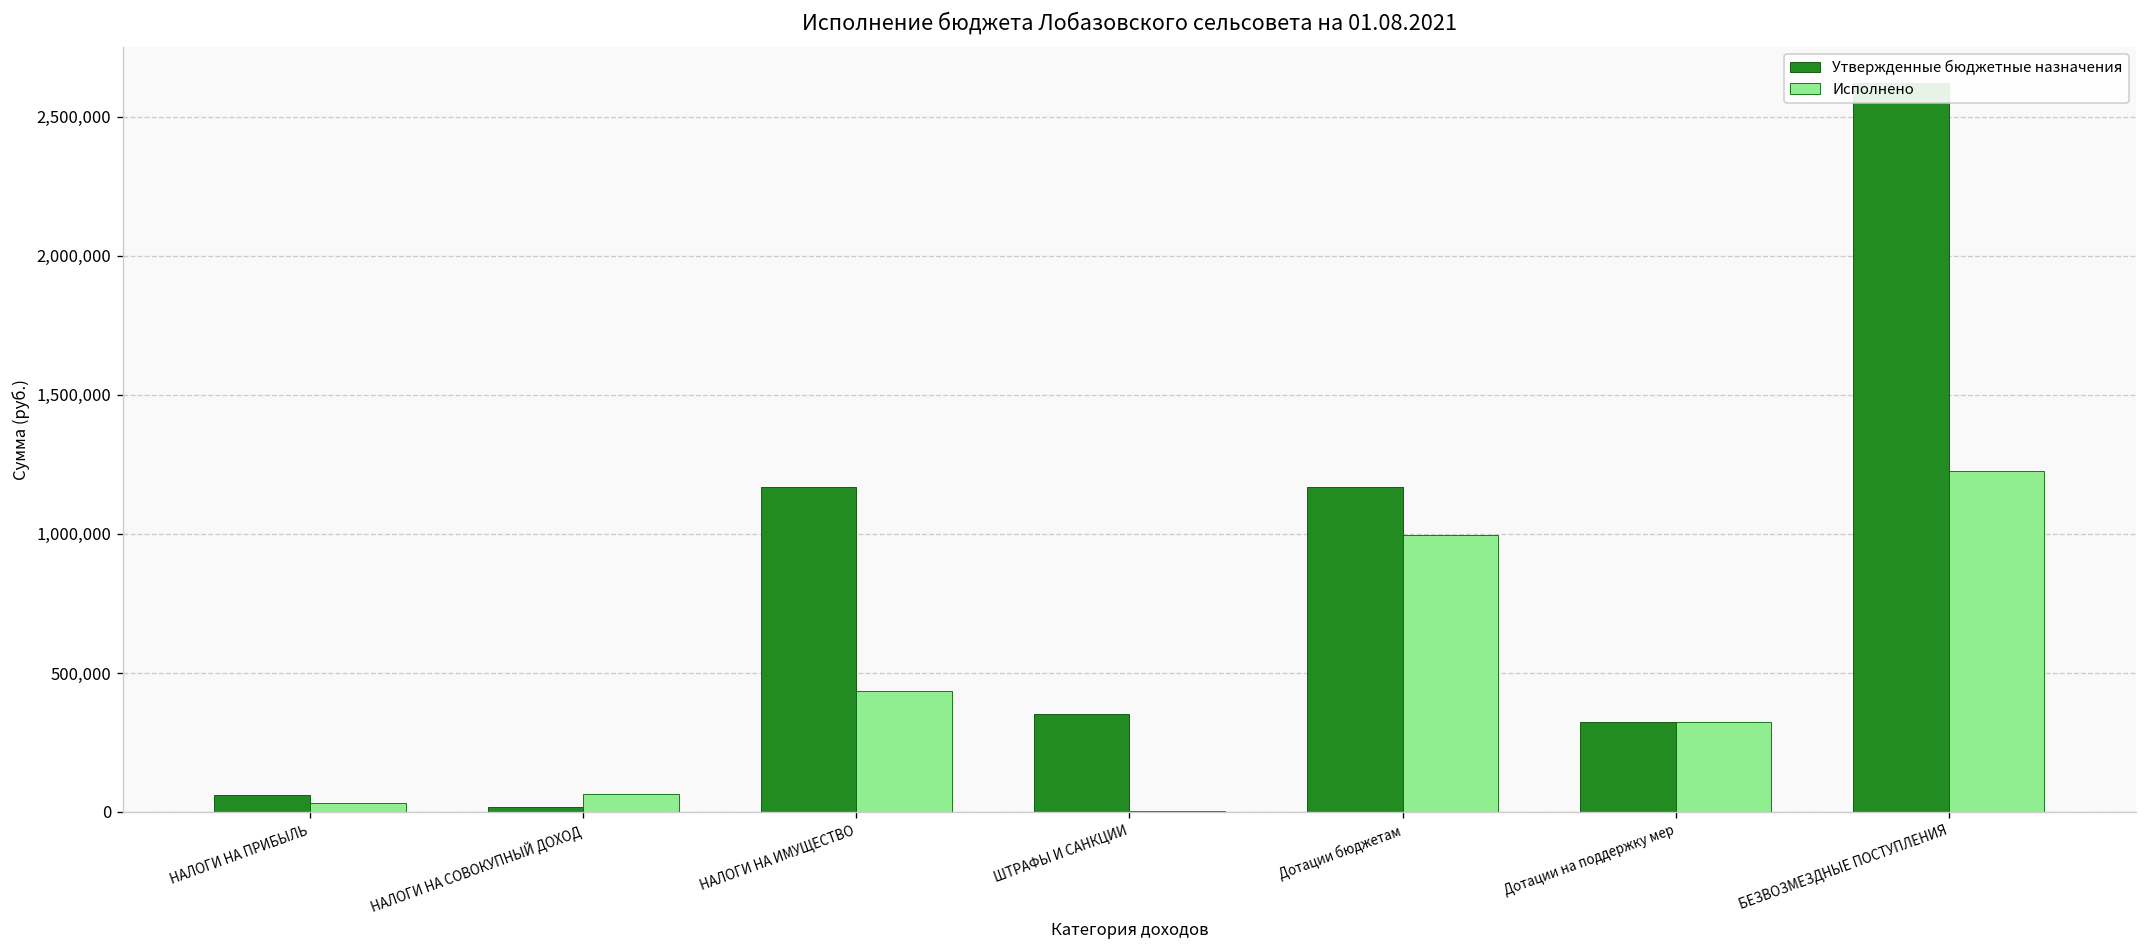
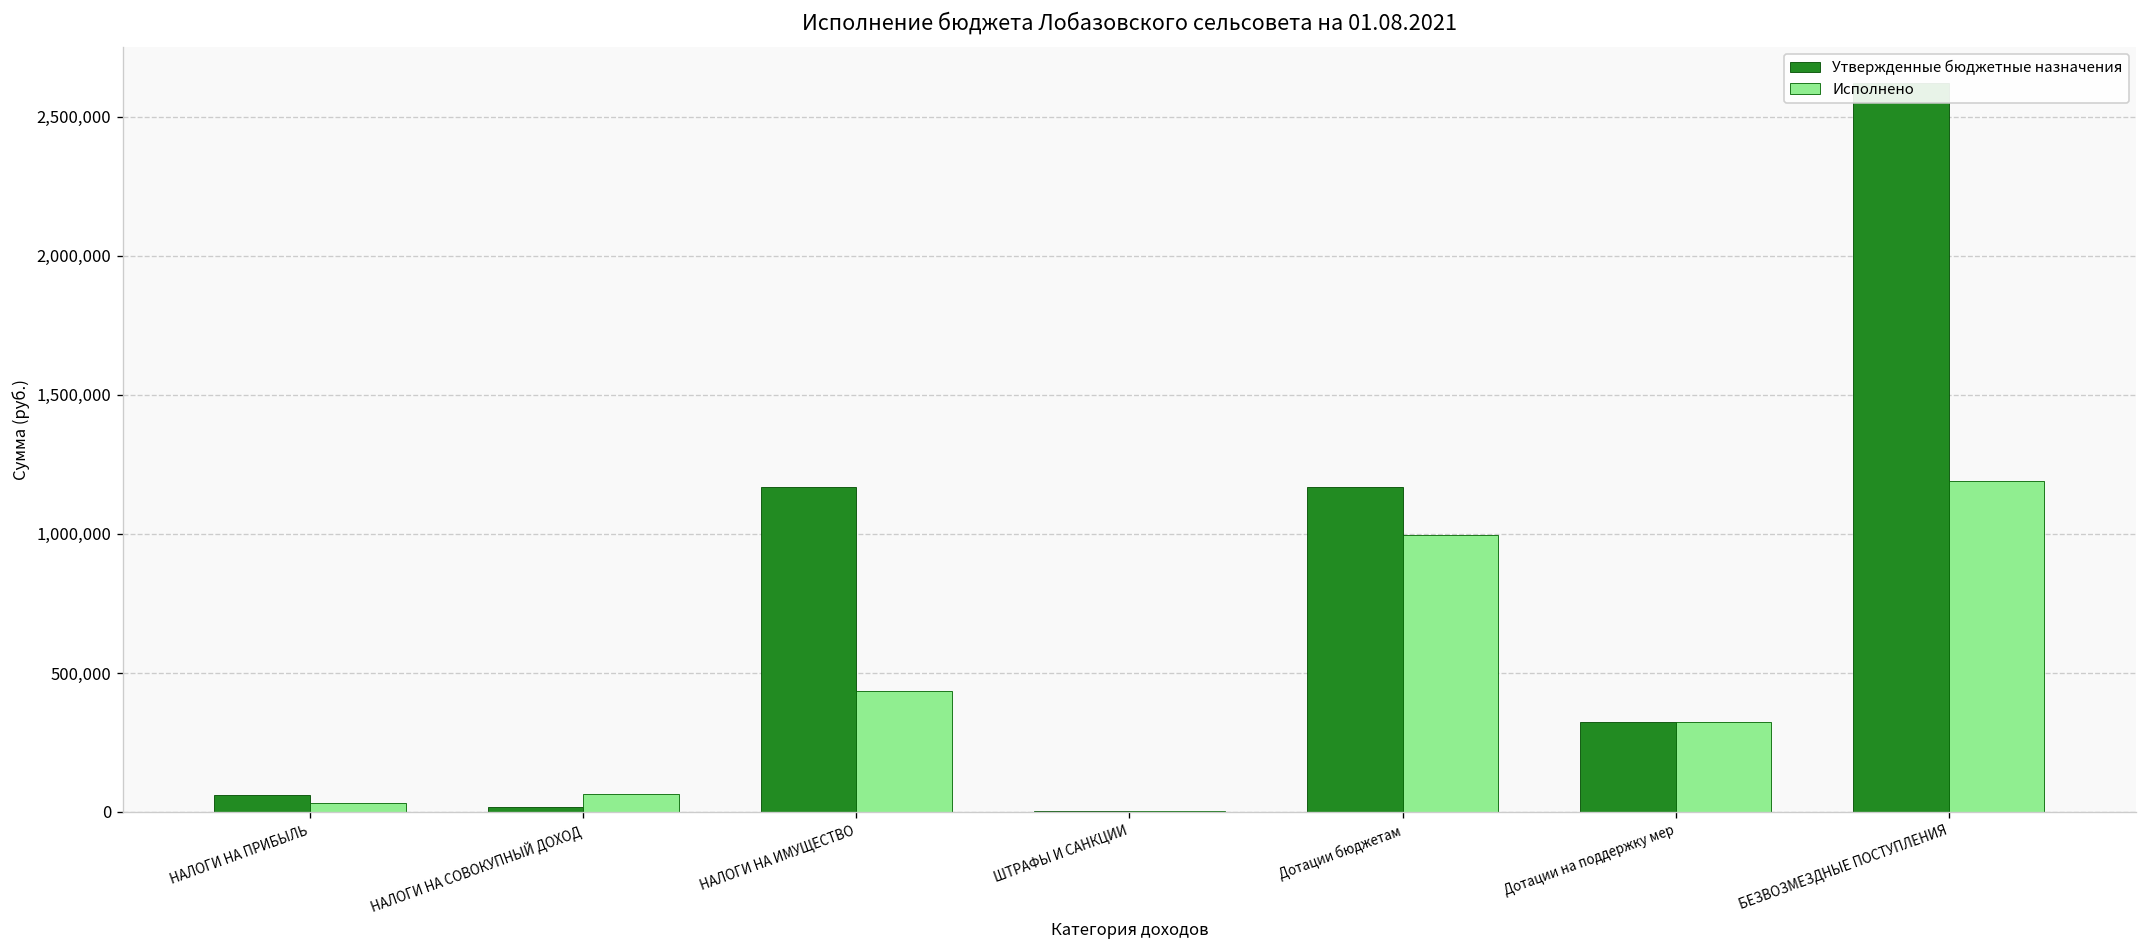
Утвержденные бюджетные назначения, ШТРАФЫ И САНКЦИИ: 350,000 -> 0
Исполнено, БЕЗВОЗМЕЗДНЫЕ ПОСТУПЛЕНИЯ: 1,230,000 -> 1,190,000
